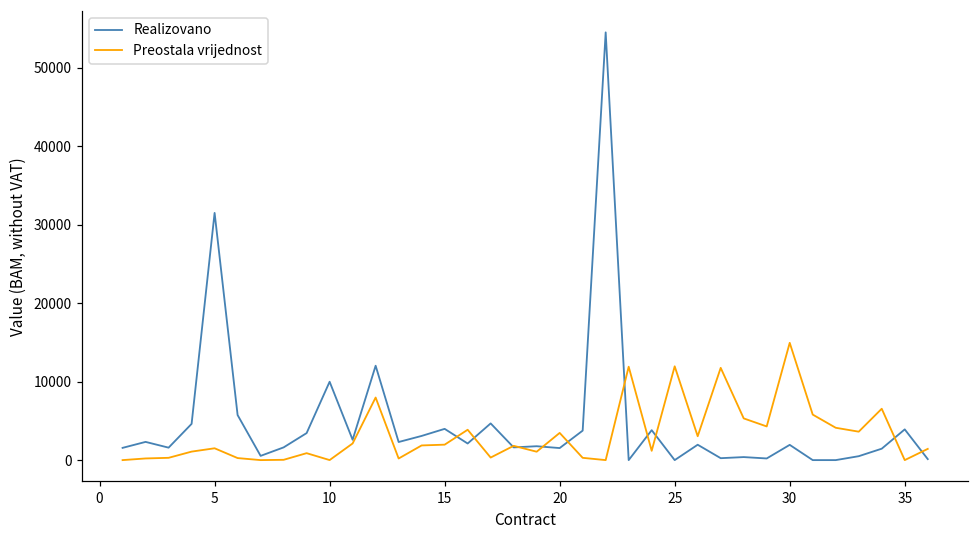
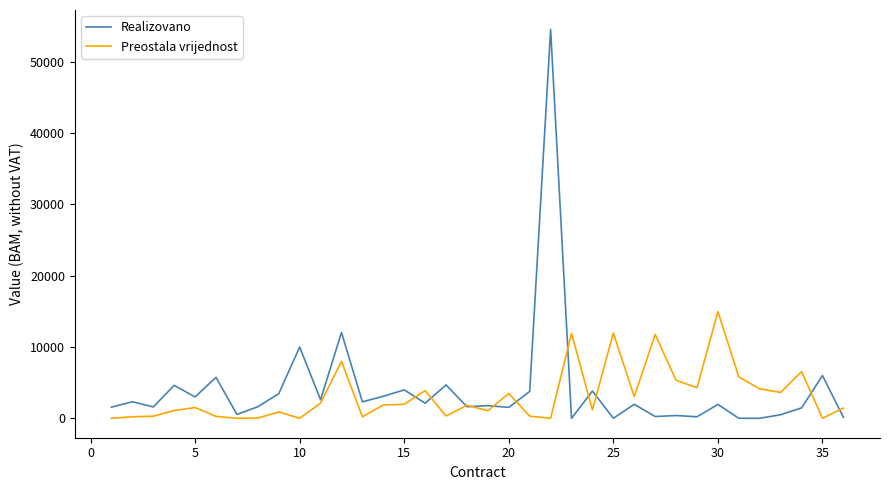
Realizovano, 5: 31000 -> 3000
Realizovano, 35: 4000 -> 6000
